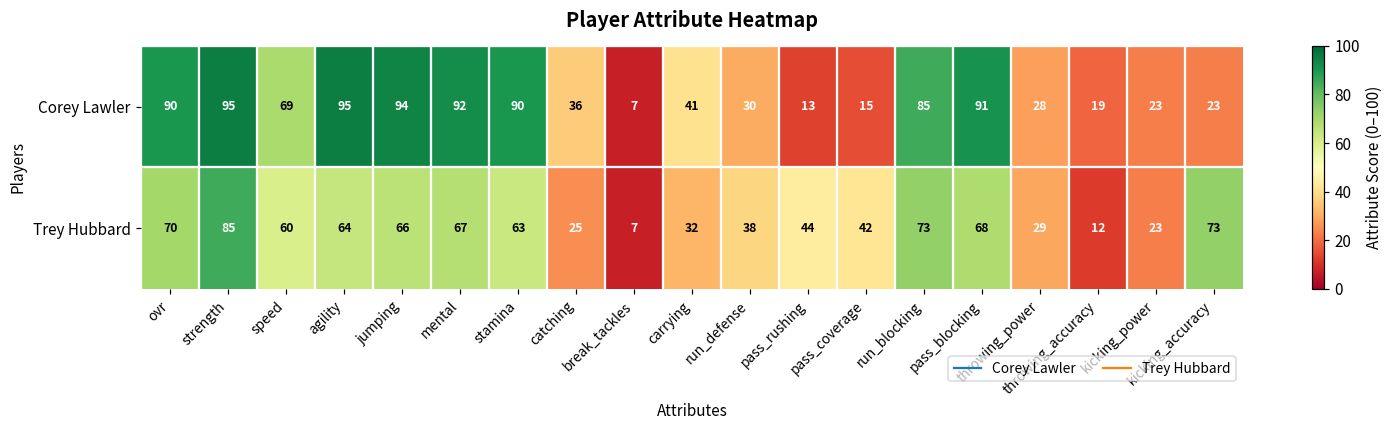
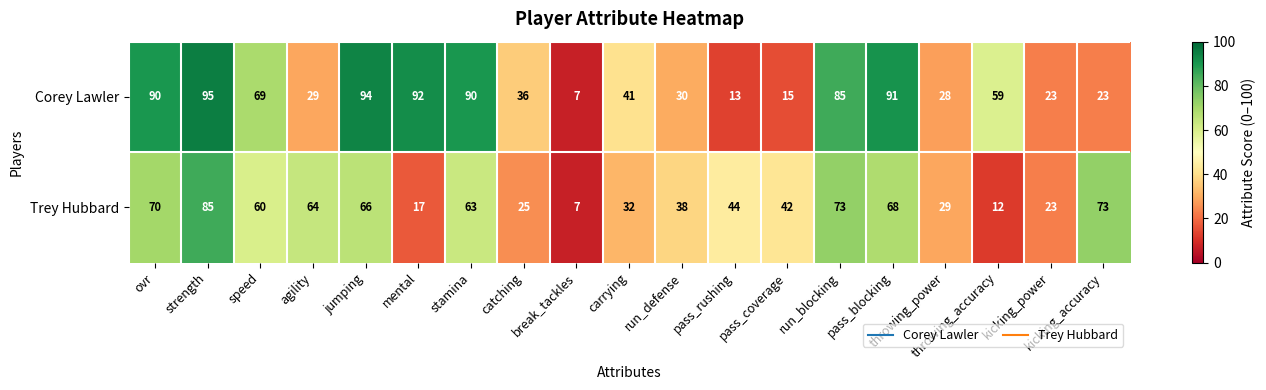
Corey Lawler, agility: 95 -> 29
Corey Lawler, throwing_accuracy: 19 -> 59
Trey Hubbard, mental: 67 -> 17
